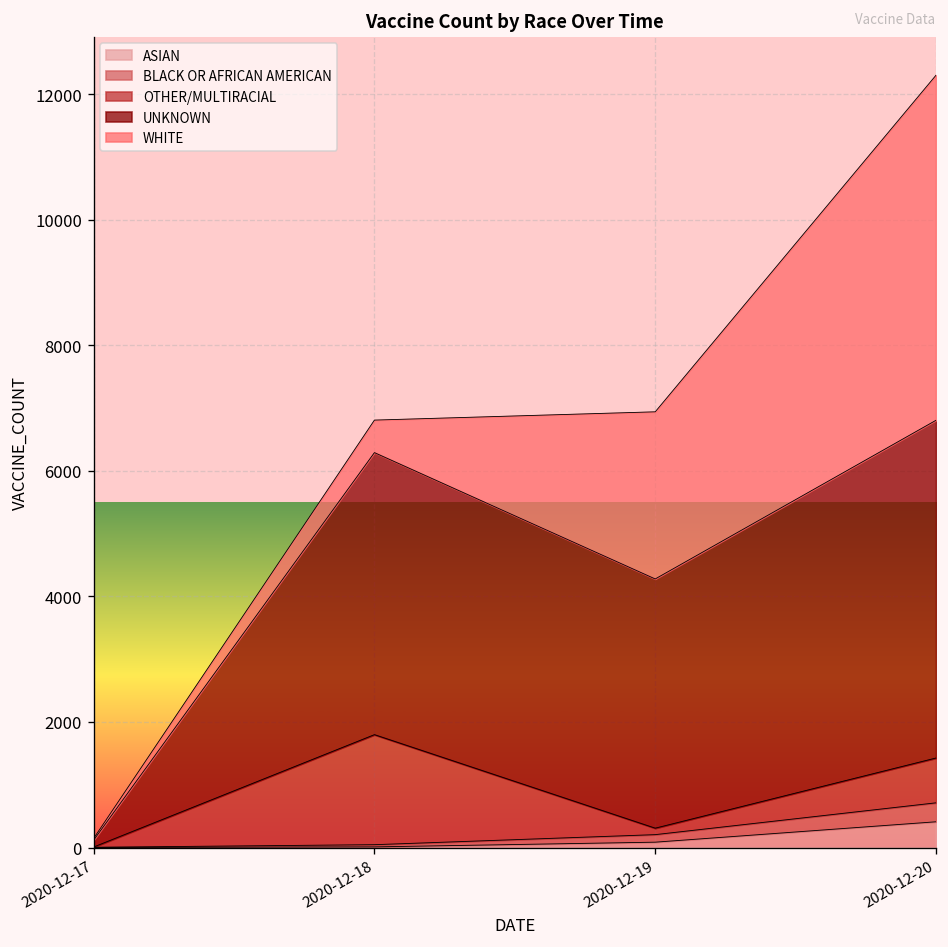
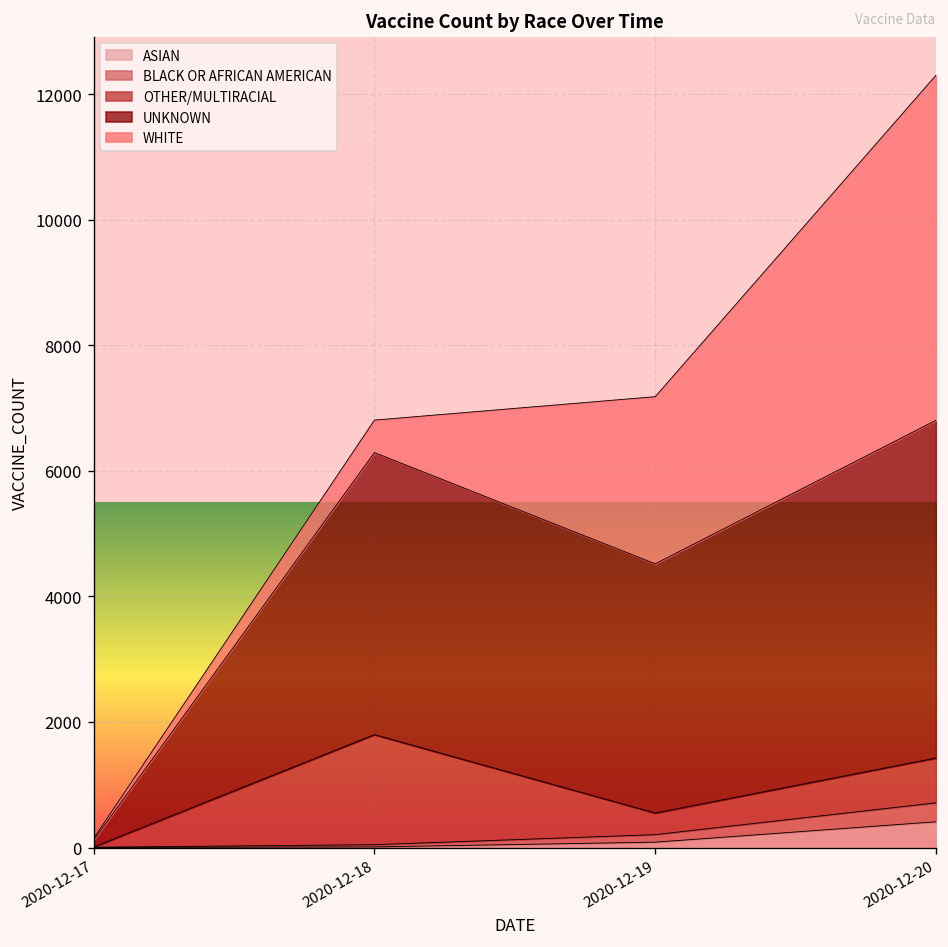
OTHER/MULTIRACIAL, 2020-12-19: 100 -> 300
